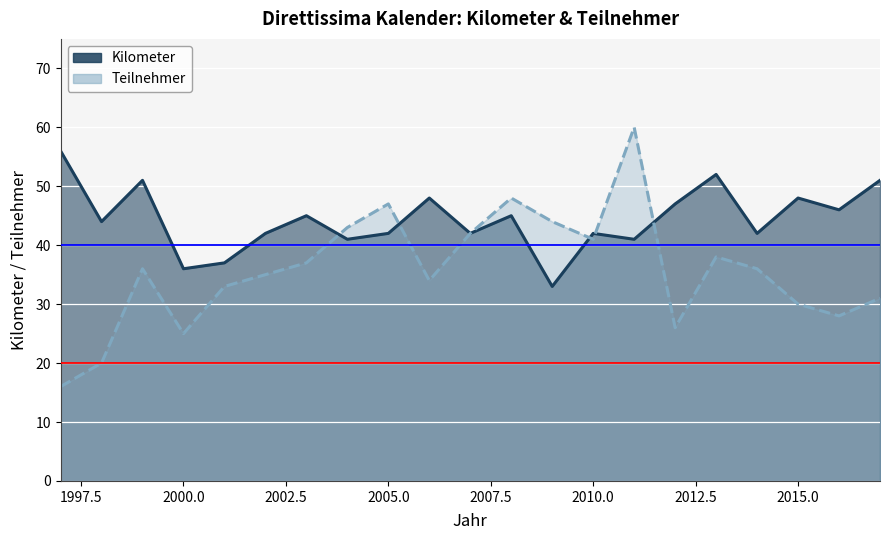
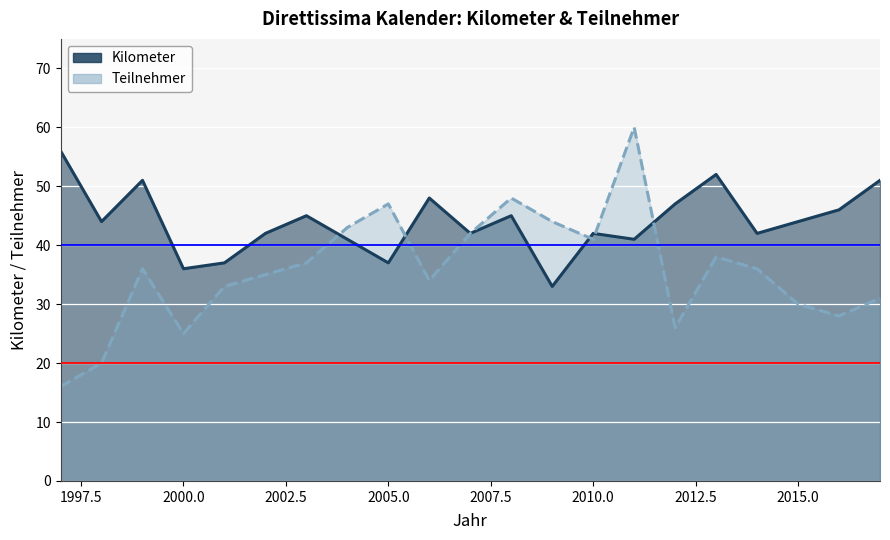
Kilometer, 2005.0: 42 -> 37
Kilometer, 2015.0: 48 -> 44
